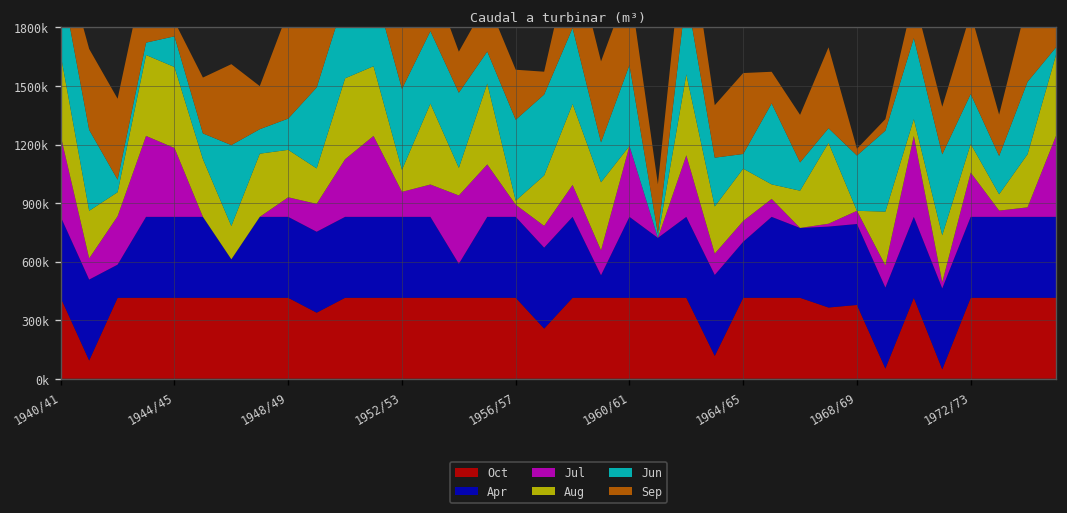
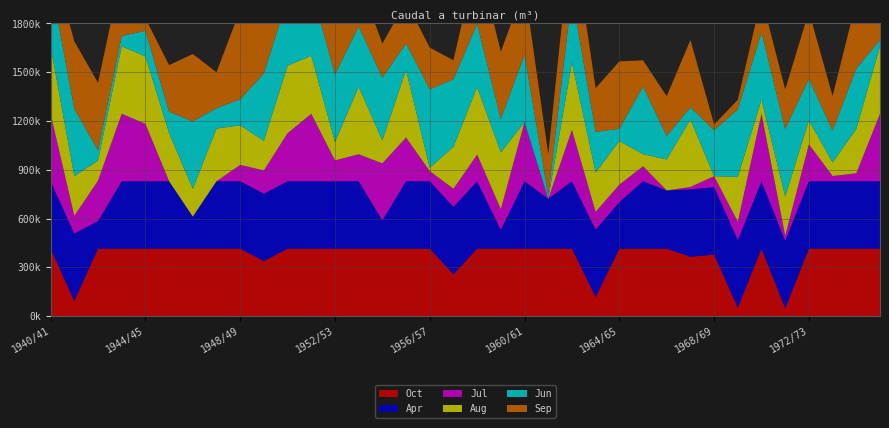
Jun, 1956/57: 410000 -> 480000
